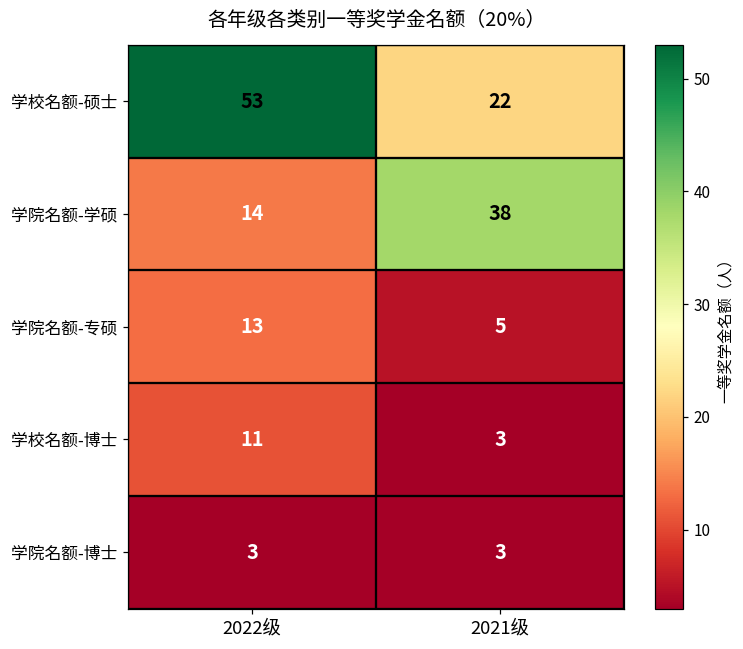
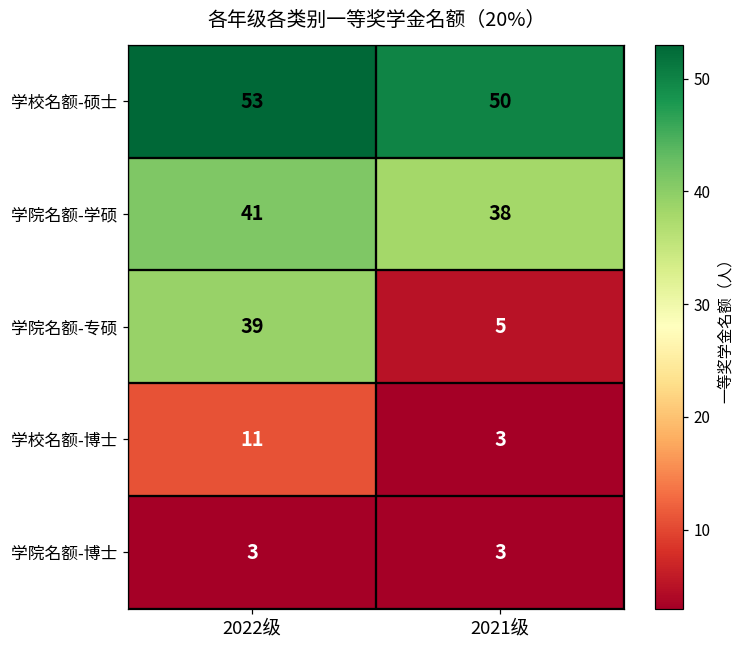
学校名额-硕士, 2021级: 22 -> 50
学院名额-学硕, 2022级: 14 -> 41
学院名额-专硕, 2022级: 13 -> 39
